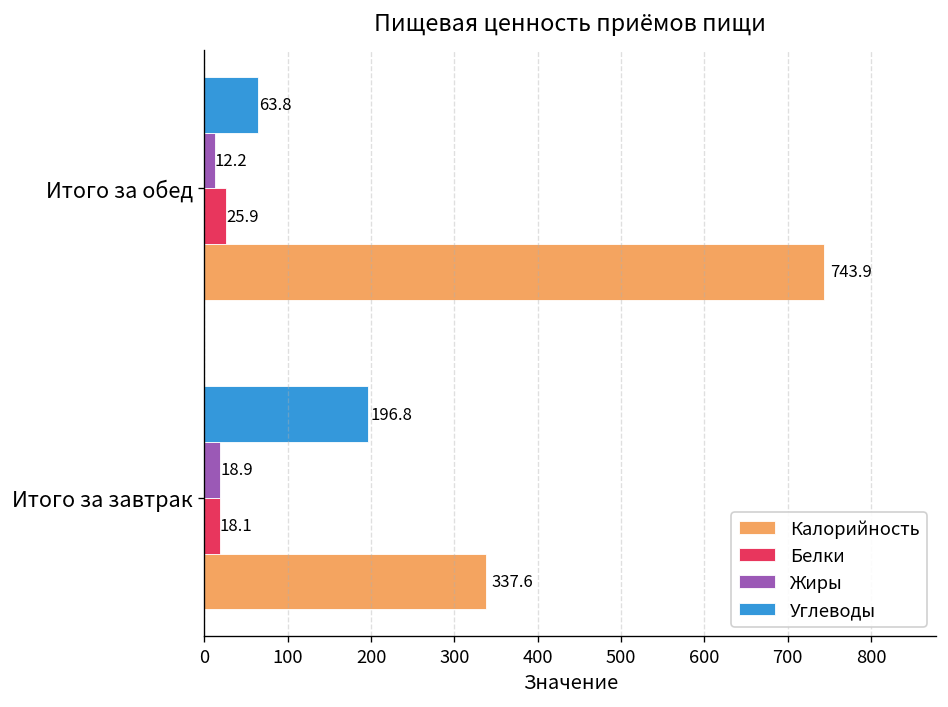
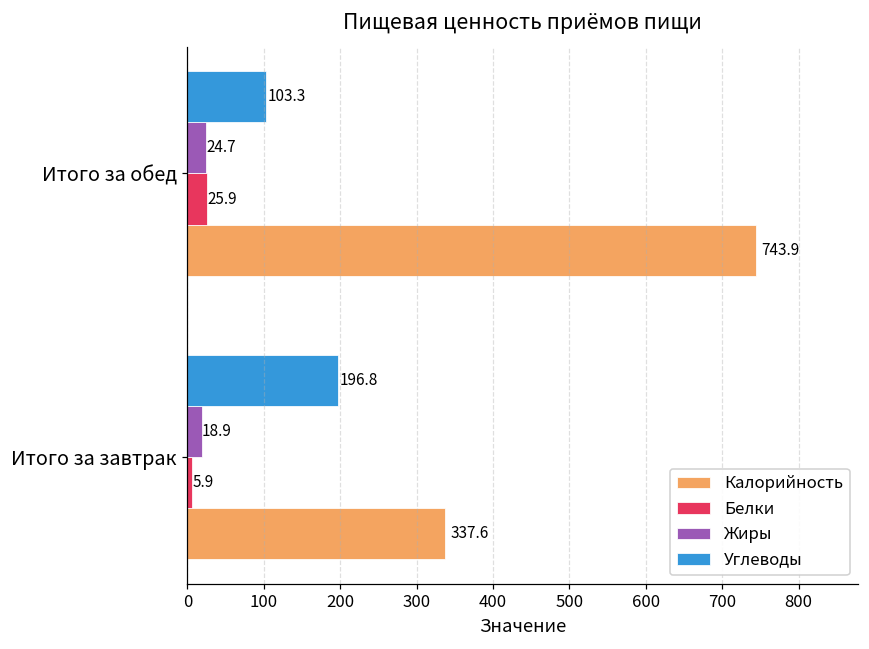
Углеводы, Итого за обед: 63.8 -> 103.3
Жиры, Итого за обед: 12.2 -> 24.7
Белки, Итого за завтрак: 18.1 -> 5.9
